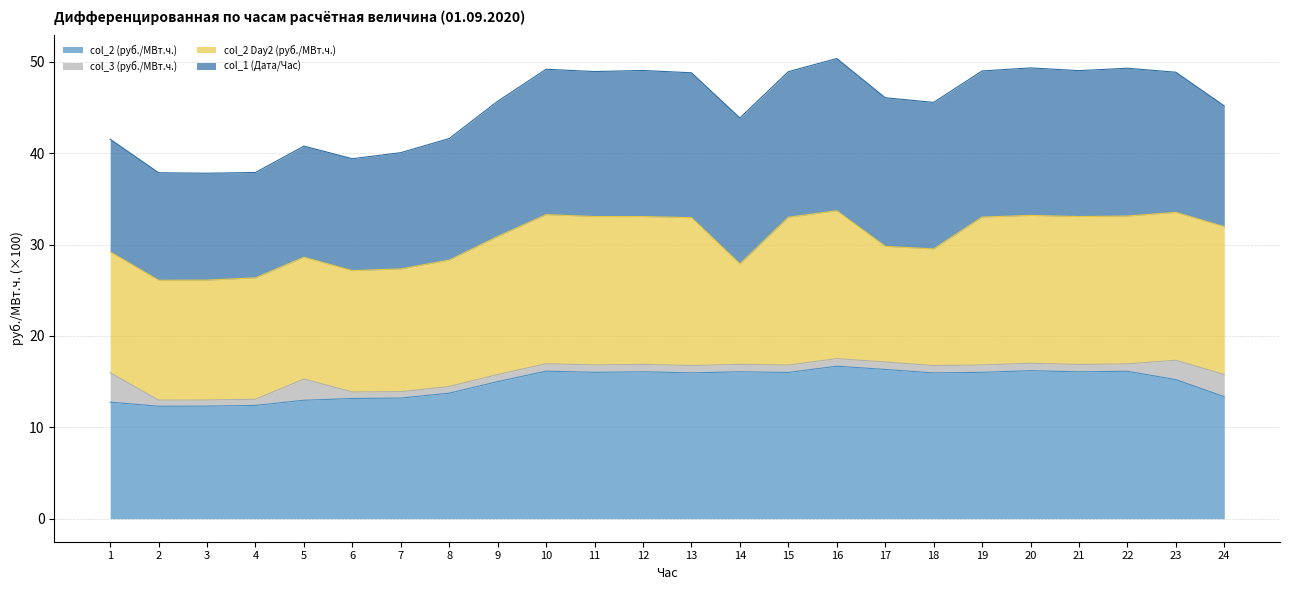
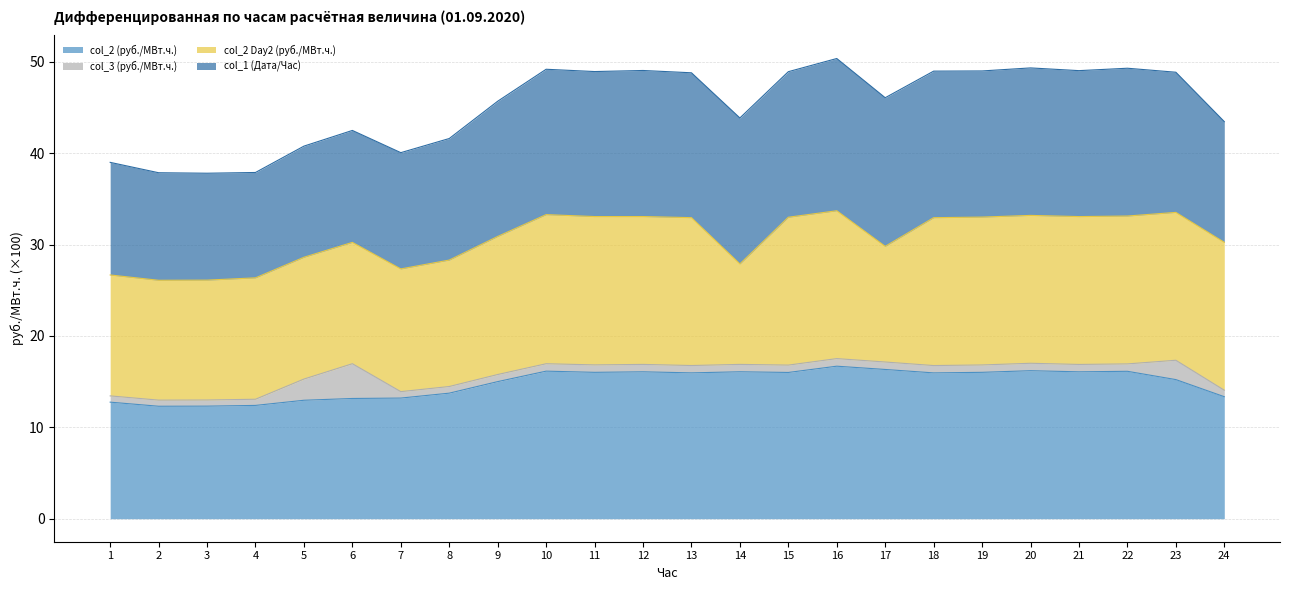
col_3 (руб./МВт.ч.), 1: 3 -> 1
col_3 (руб./МВт.ч.), 6: 1 -> 4
col_2 Day2 (руб./МВт.ч.), 18: 13 -> 16
col_3 (руб./МВт.ч.), 24: 2 -> 1
